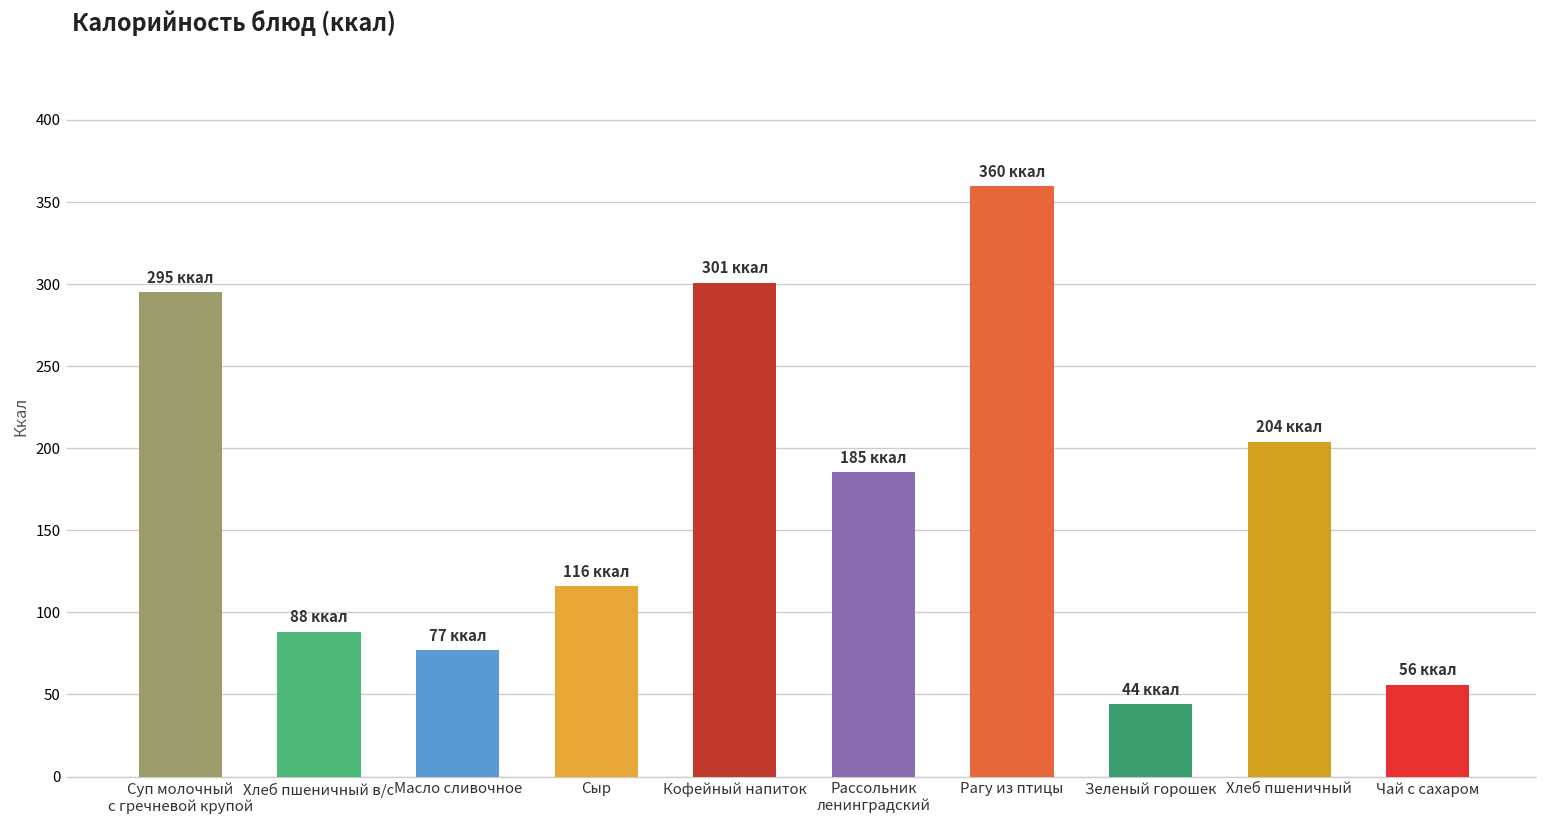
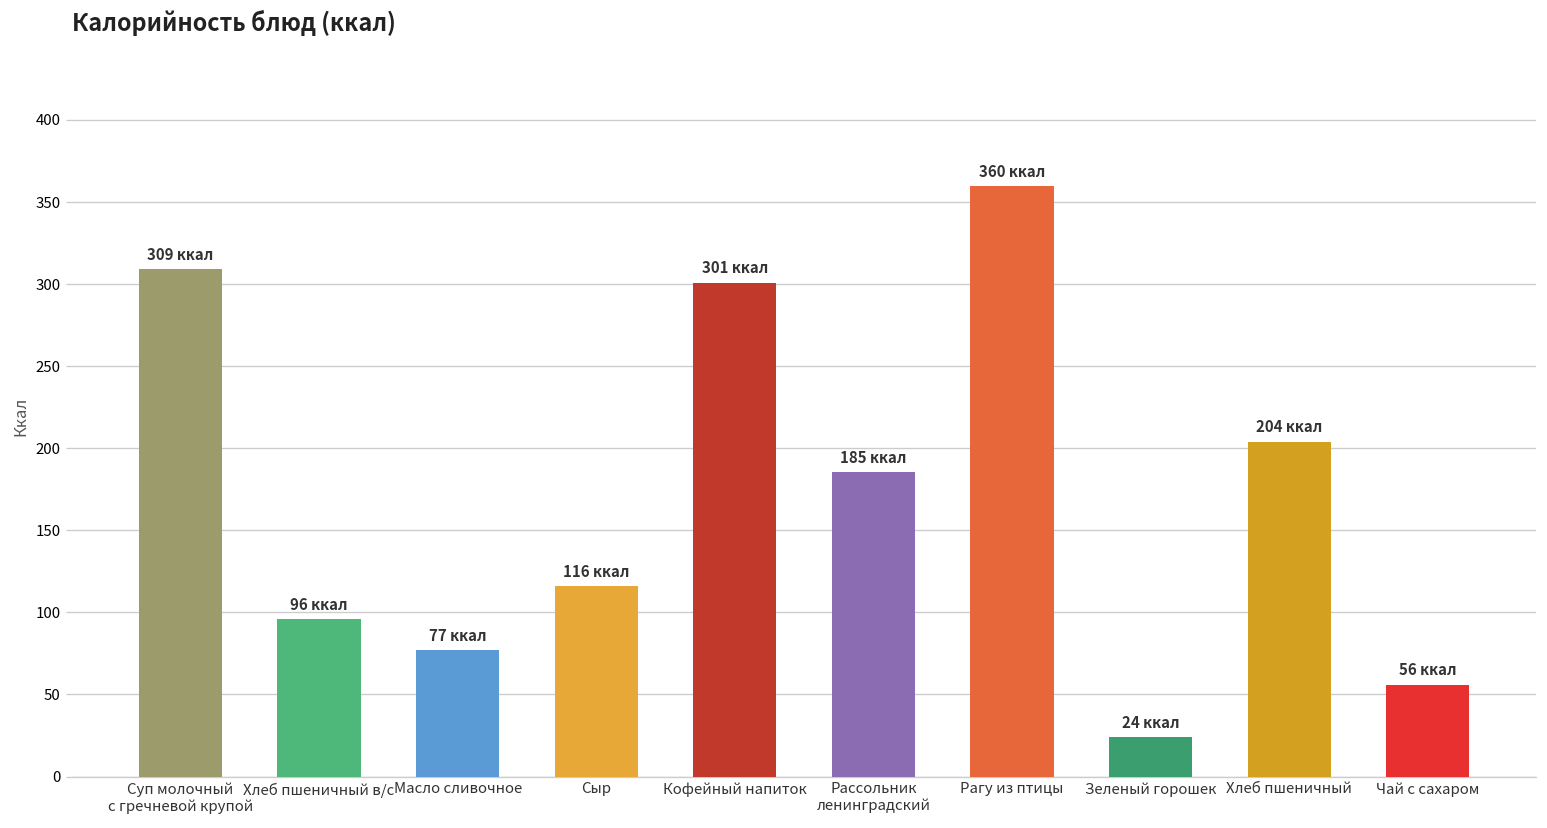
Суп молочный с гречневой крупой: 295 -> 309
Хлеб пшеничный в/с: 88 -> 96
Зеленый горошек: 44 -> 24
